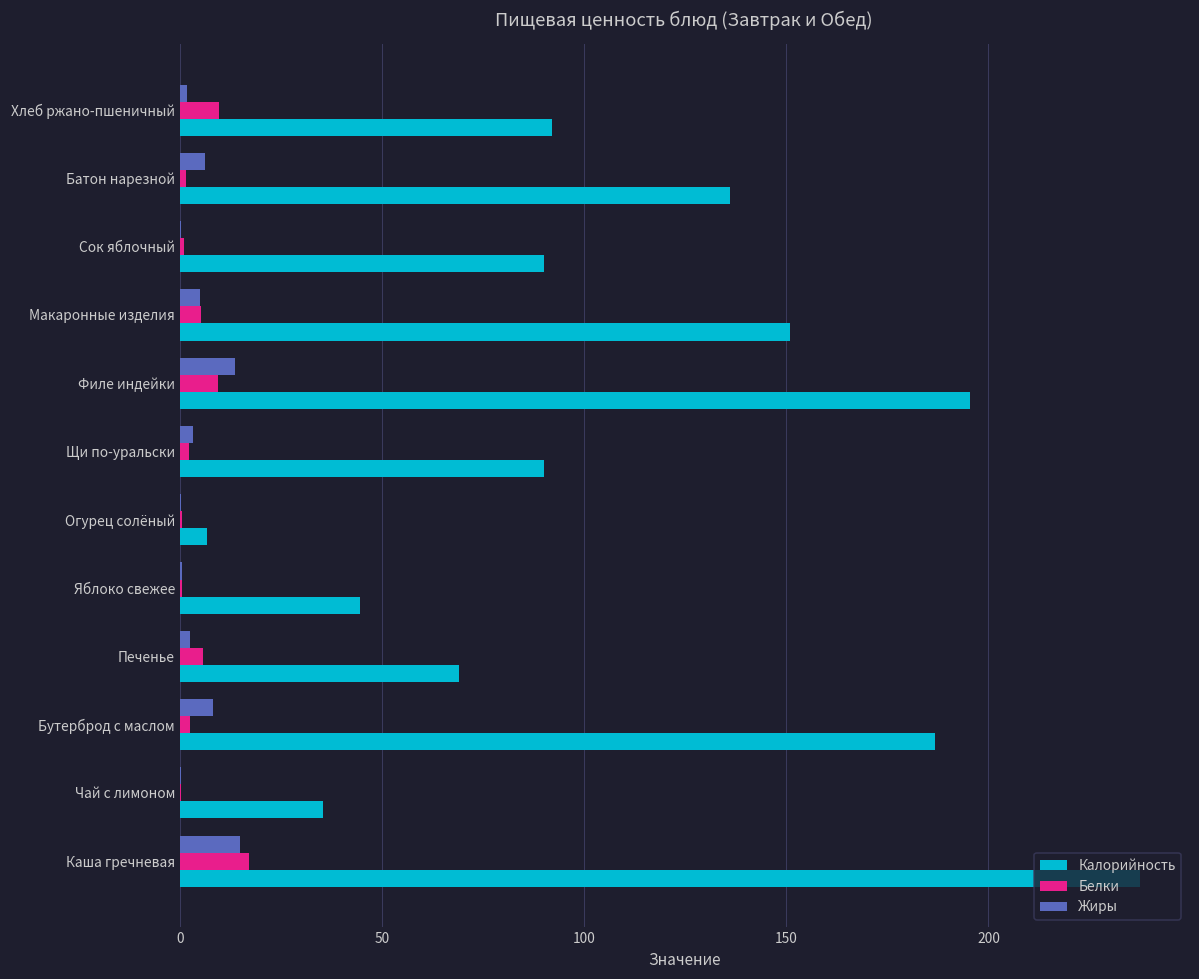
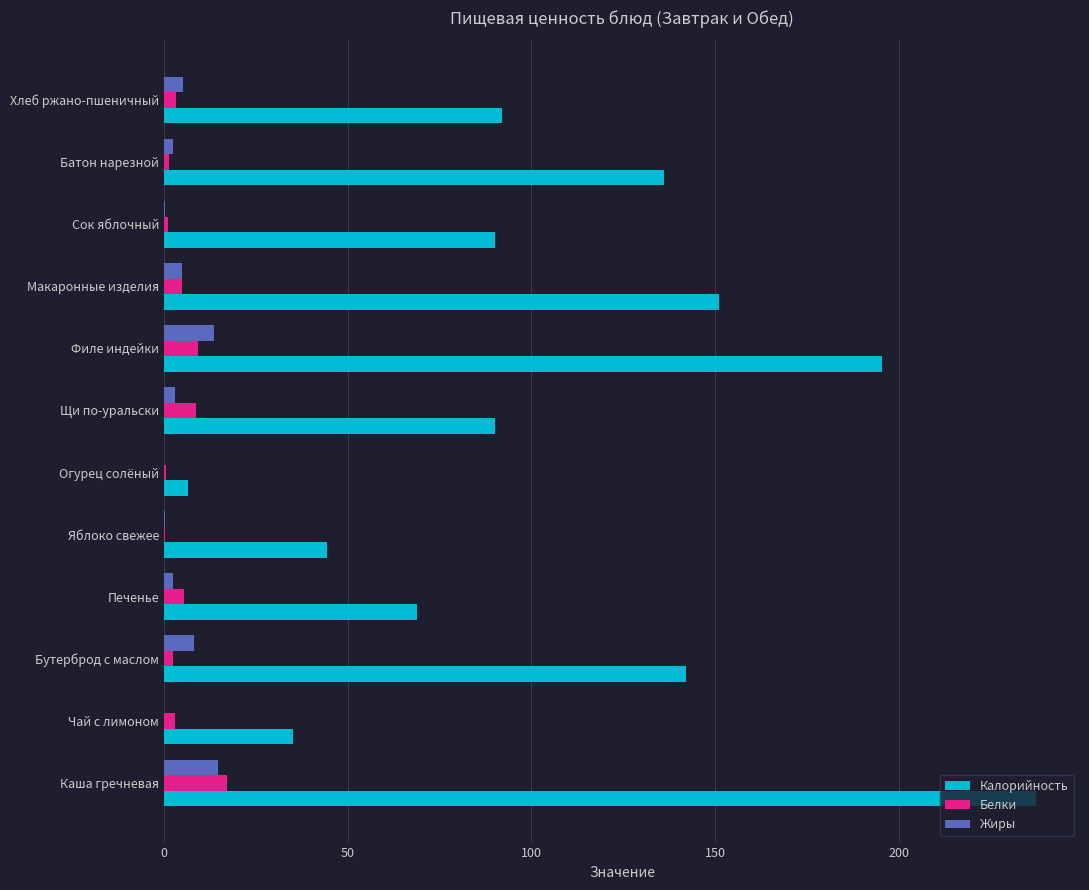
Жиры, Хлеб ржано-пшеничный: 2 -> 5
Белки, Хлеб ржано-пшеничный: 10 -> 3
Жиры, Батон нарезной: 6 -> 2
Белки, Щи по-уральски: 2 -> 9
Калорийность, Бутерброд с маслом: 187 -> 142
Белки, Чай с лимоном: 0 -> 3
